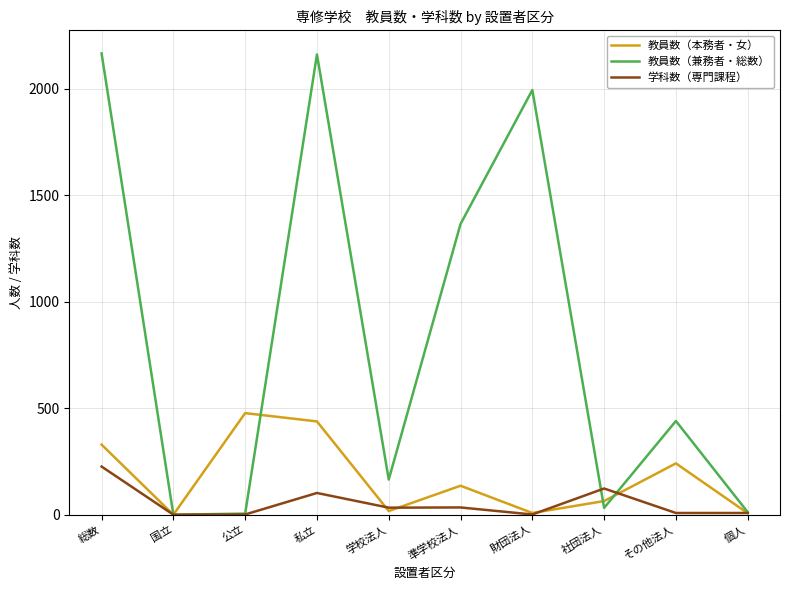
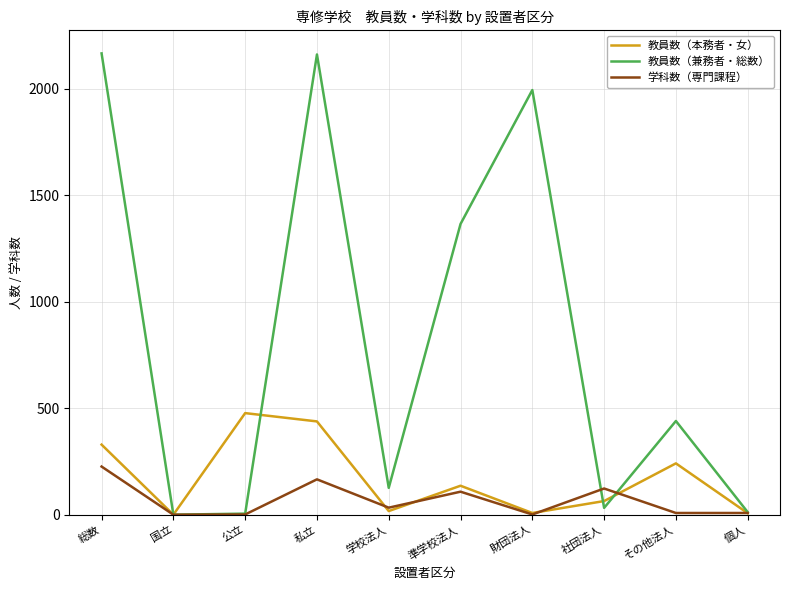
学科数（専門課程）, 私立: 100 -> 170
教員数（兼務者・総数）, 学校法人: 170 -> 130
学科数（専門課程）, 準学校法人: 30 -> 110
